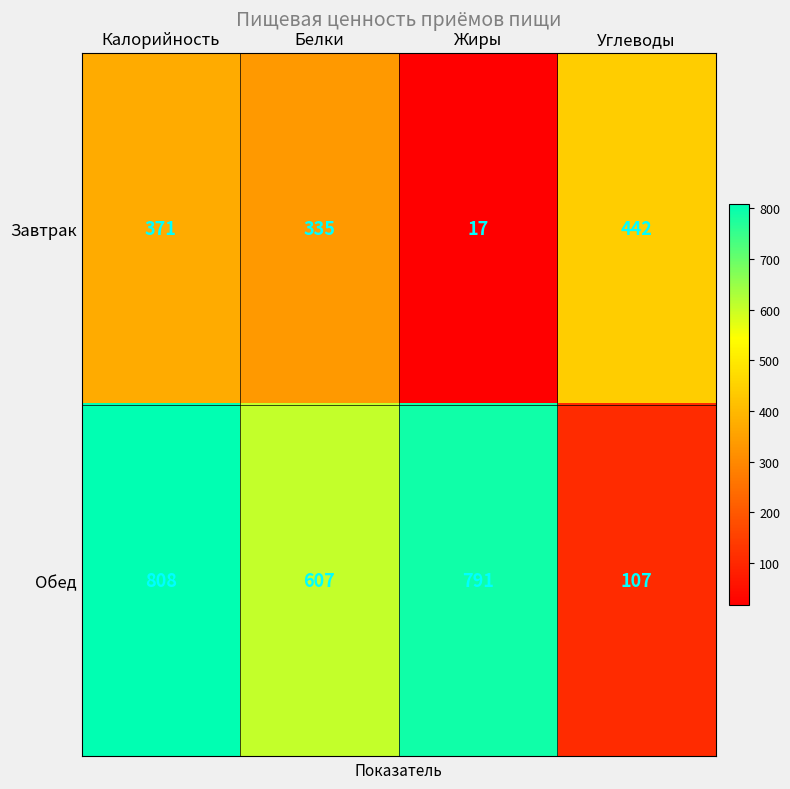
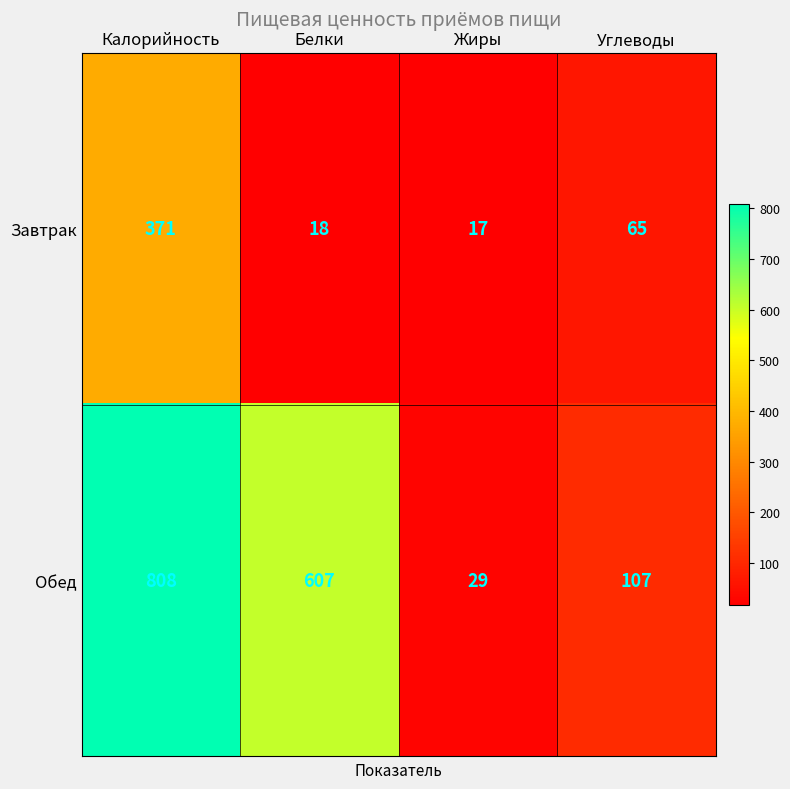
Завтрак, Белки: 335 -> 18
Завтрак, Углеводы: 442 -> 65
Обед, Жиры: 791 -> 29
